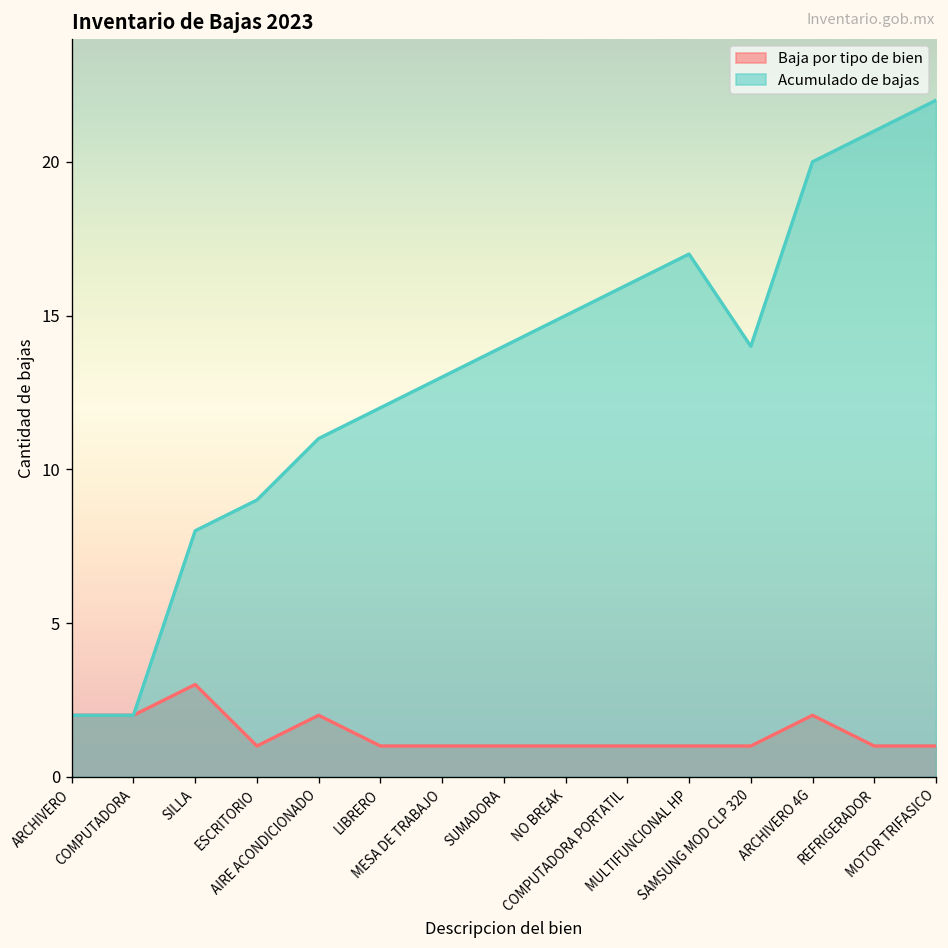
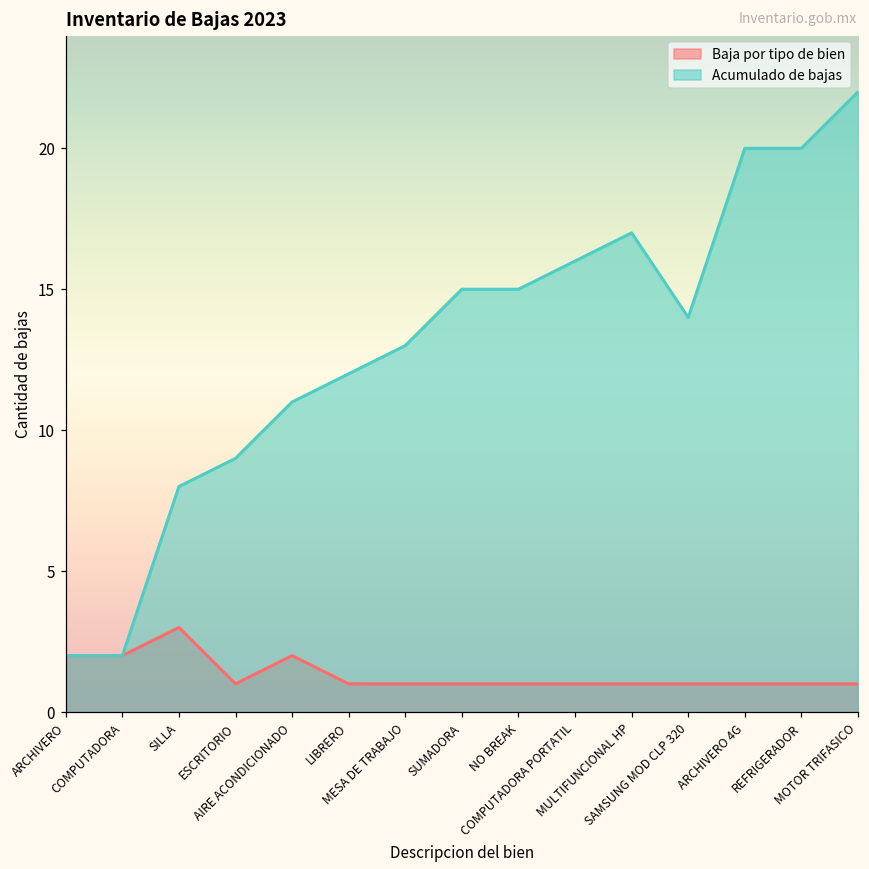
Acumulado de bajas, SUMADORA: 14 -> 15
Baja por tipo de bien, ARCHIVERO 4G: 2 -> 1
Acumulado de bajas, REFRIGERADOR: 21 -> 20
